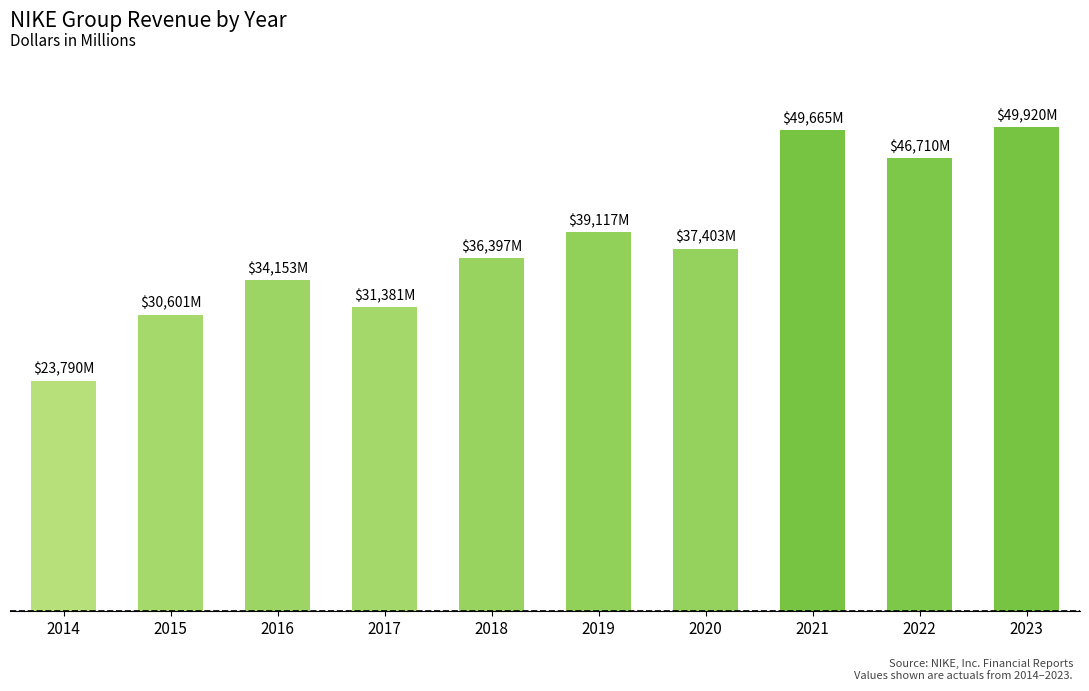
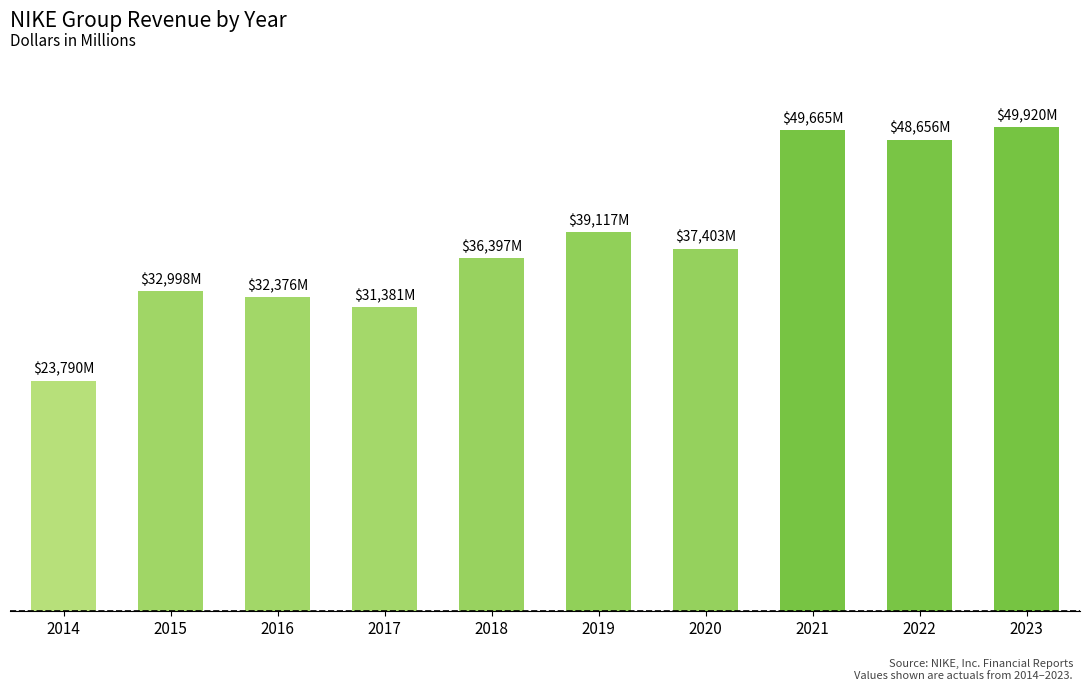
2015: $30,601M -> $32,998M
2016: $34,153M -> $32,376M
2022: $46,710M -> $48,656M
